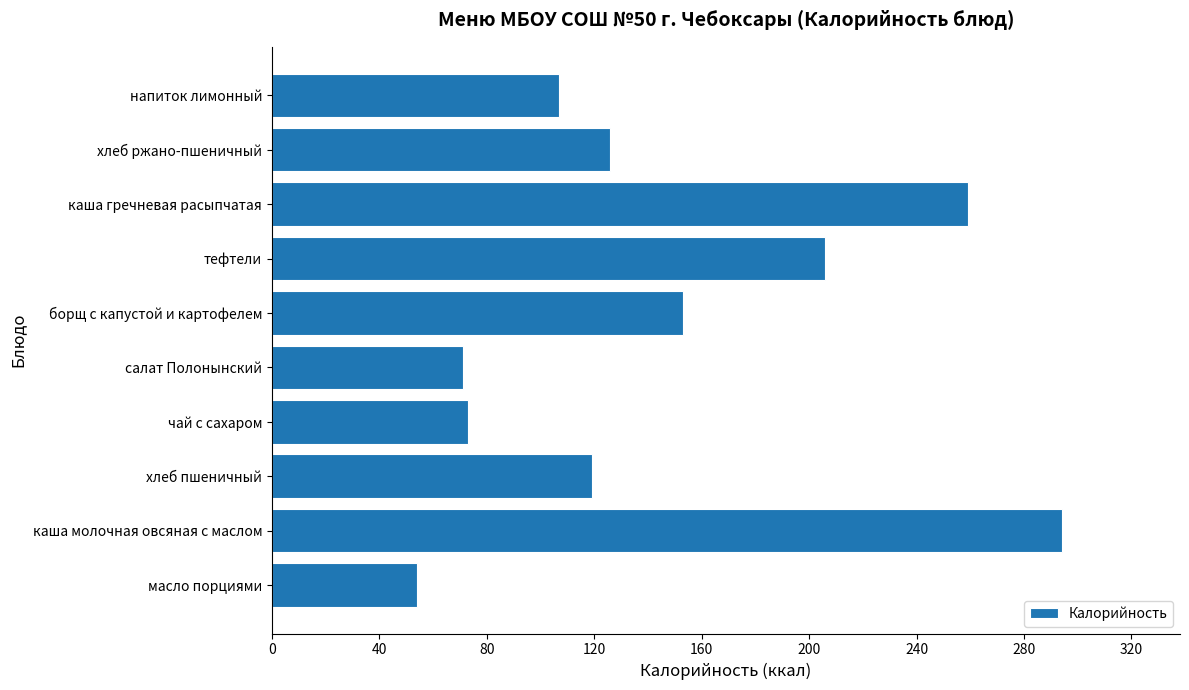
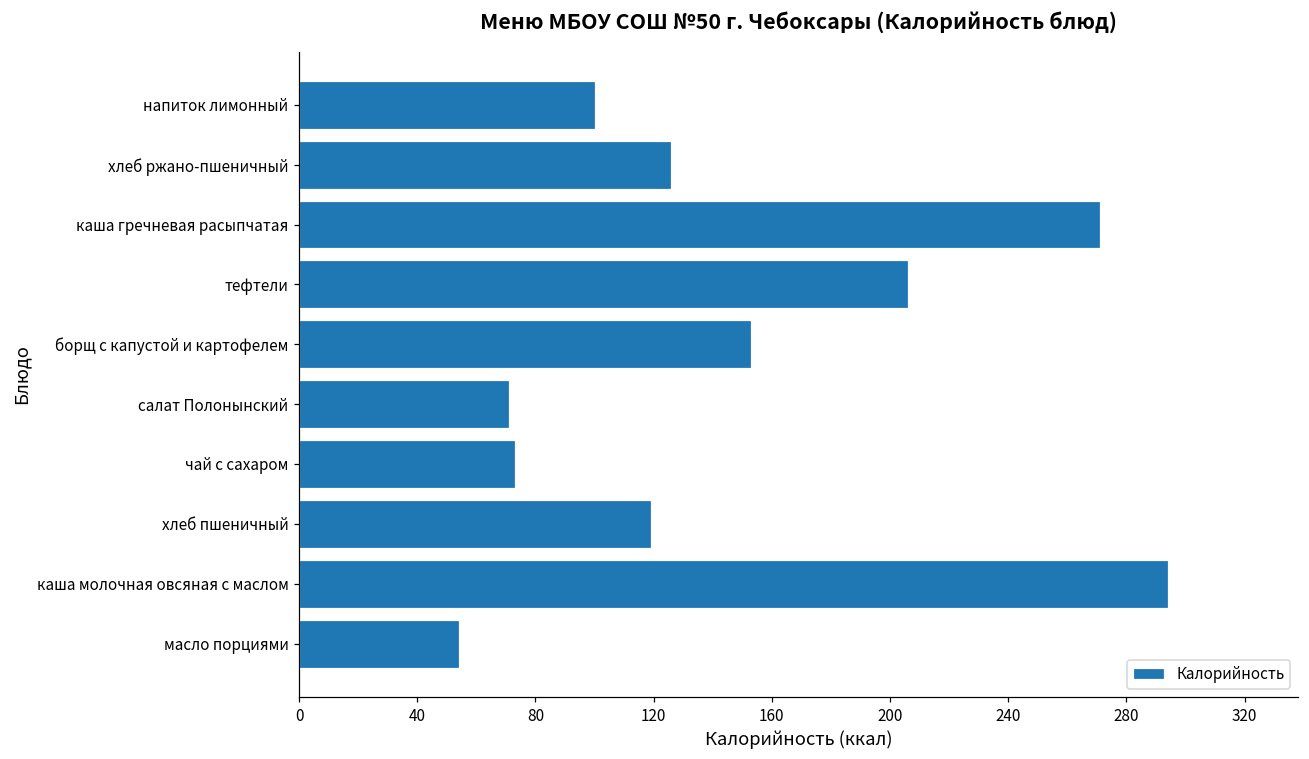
напиток лимонный: 107 -> 100
каша гречневая расыпчатая: 259 -> 271
